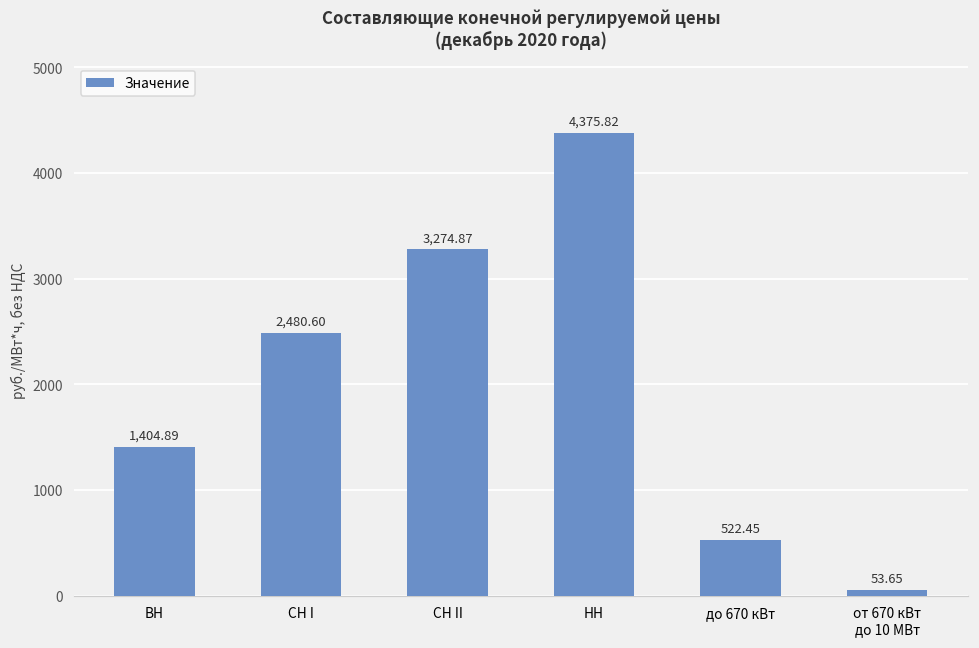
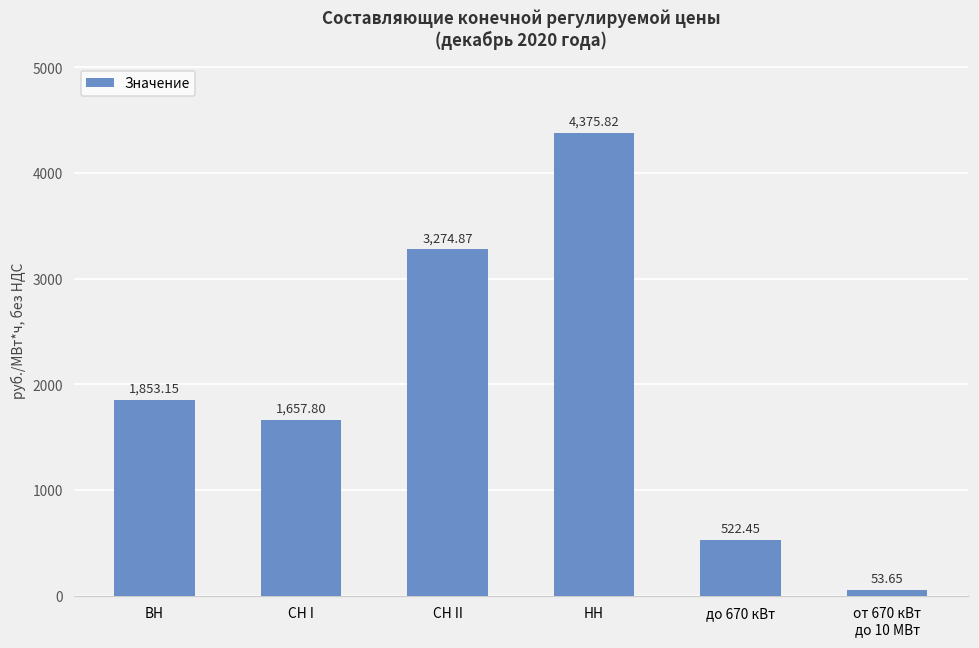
ВН: 1,404.89 -> 1,853.15
СН I: 2,480.60 -> 1,657.80
